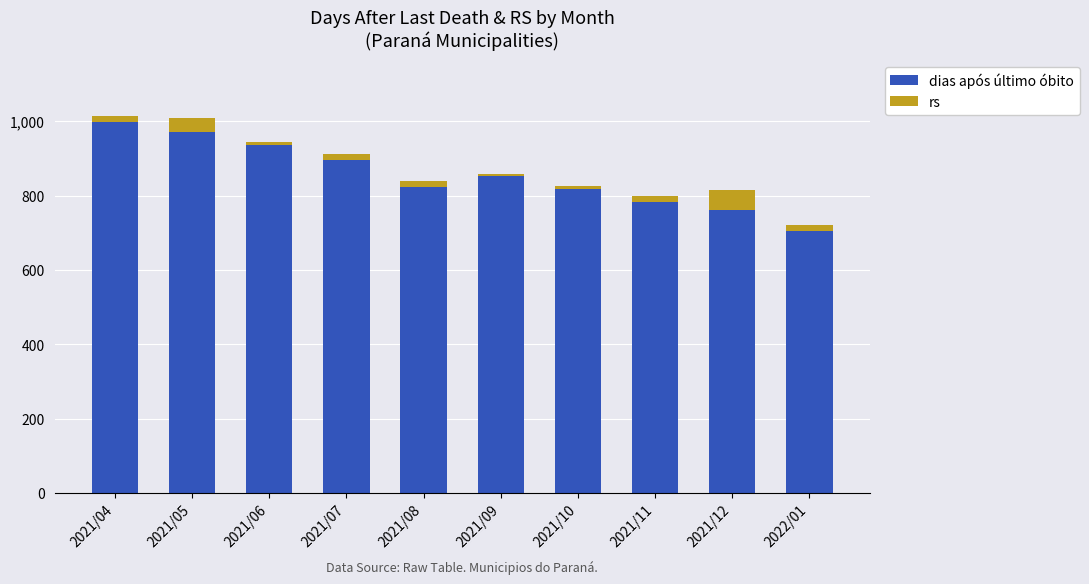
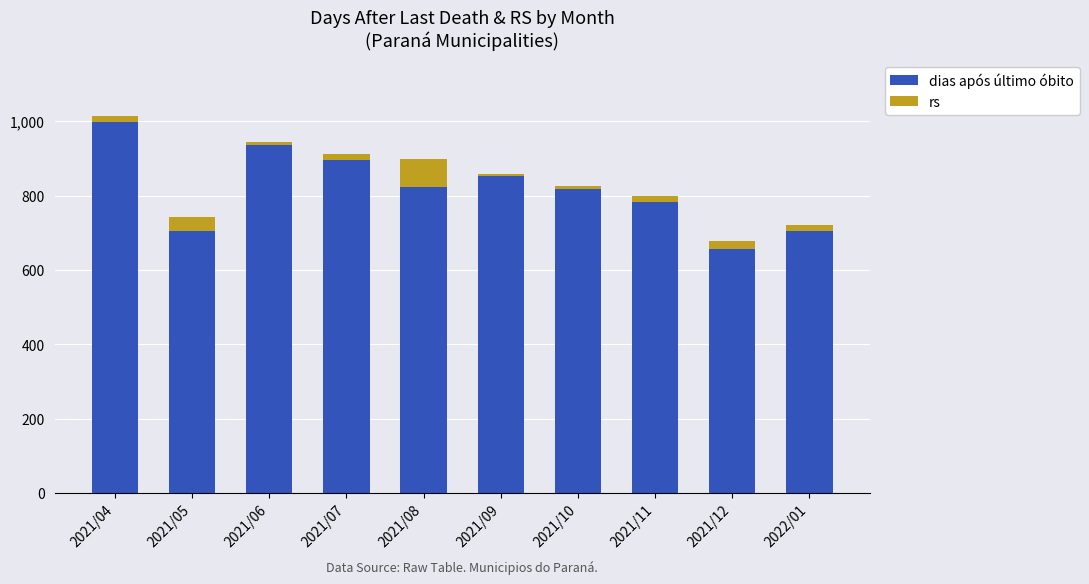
dias após último óbito, 2021/05: 970 -> 700
rs, 2021/08: 10 -> 80
dias após último óbito, 2021/12: 760 -> 660
rs, 2021/12: 50 -> 20
